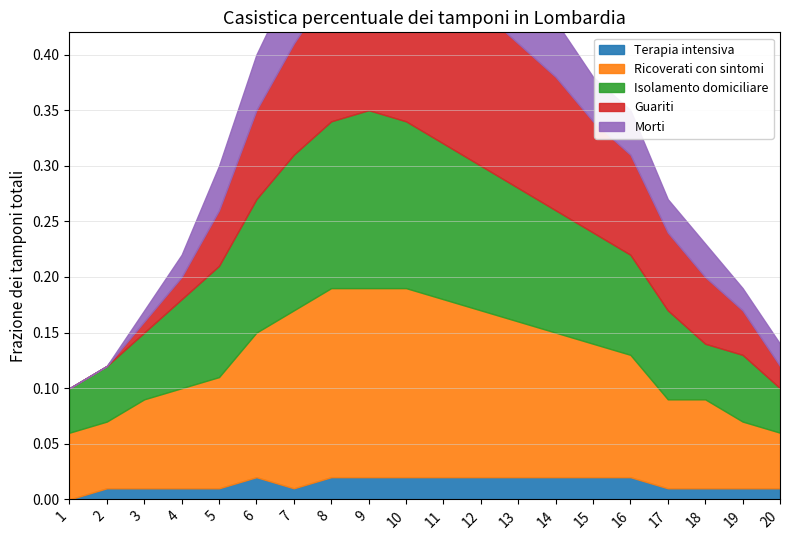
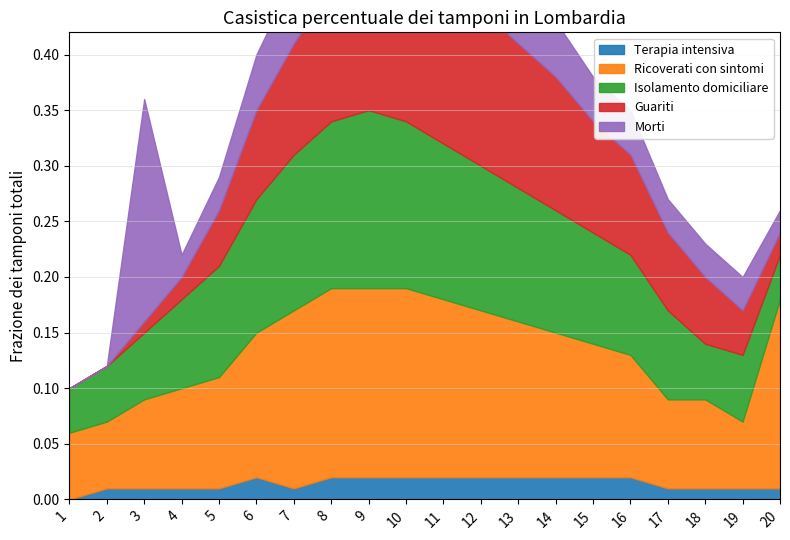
Morti, 3: 0.01 -> 0.20
Morti, 5: 0.04 -> 0.03
Morti, 19: 0.02 -> 0.03
Ricoverati con sintomi, 20: 0.05 -> 0.17
